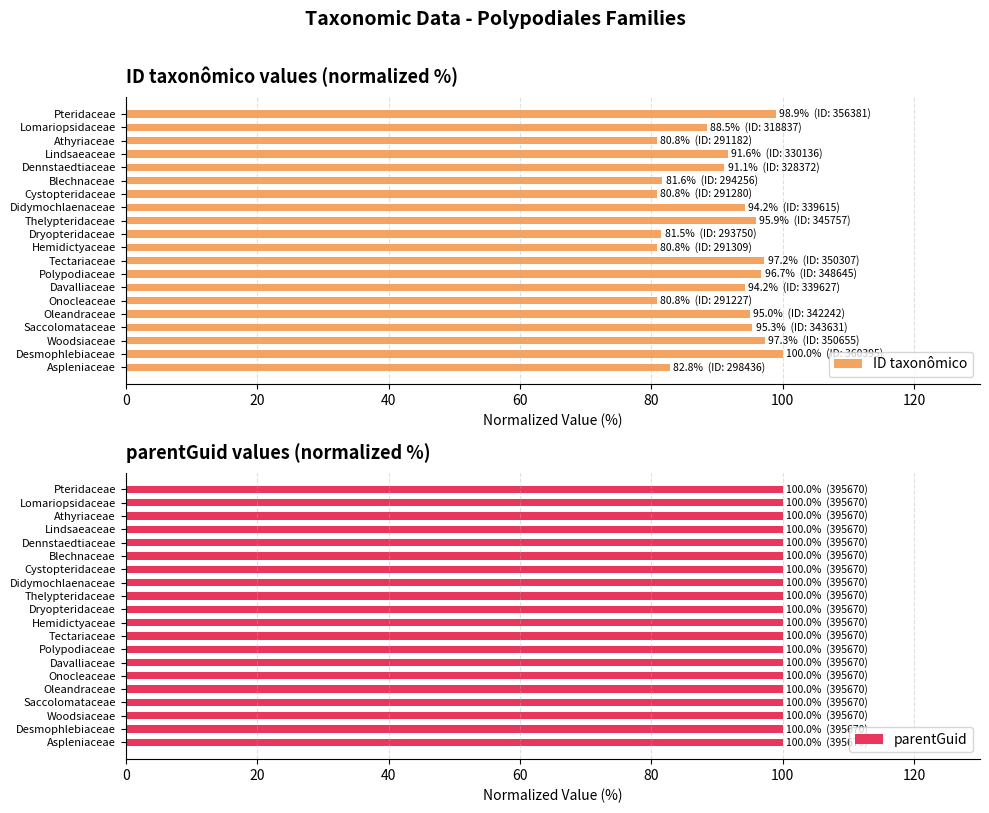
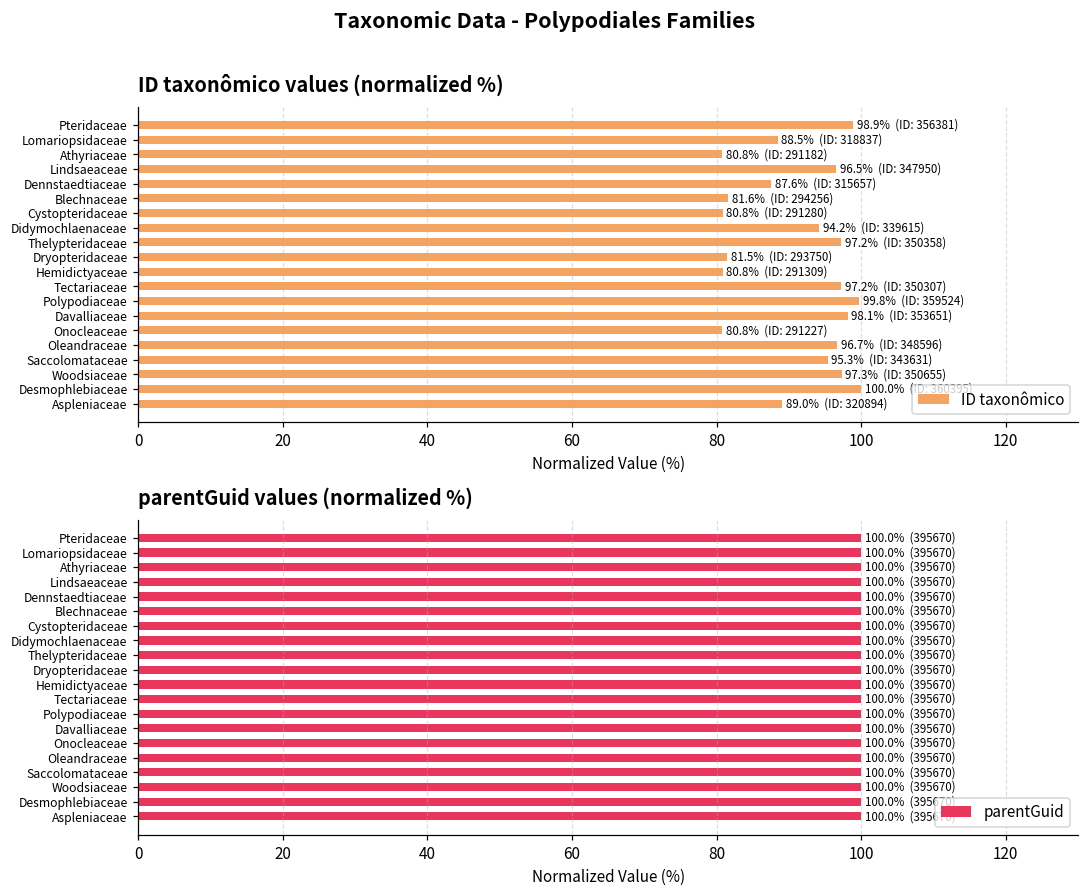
ID taxonômico values (normalized %), Lindsaeaceae: 91.6% (ID: 330136) -> 96.5% (ID: 347950)
ID taxonômico values (normalized %), Dennstaedtiaceae: 91.1% (ID: 328372) -> 87.6% (ID: 315657)
ID taxonômico values (normalized %), Thelypteridaceae: 95.9% (ID: 345757) -> 97.2% (ID: 350358)
ID taxonômico values (normalized %), Polypodiaceae: 96.7% (ID: 348645) -> 99.8% (ID: 359524)
ID taxonômico values (normalized %), Davalliaceae: 94.2% (ID: 339627) -> 98.1% (ID: 353651)
ID taxonômico values (normalized %), Oleandraceae: 95.0% (ID: 342242) -> 96.7% (ID: 348596)
ID taxonômico values (normalized %), Aspleniaceae: 82.8% (ID: 298436) -> 89.0% (ID: 320894)
